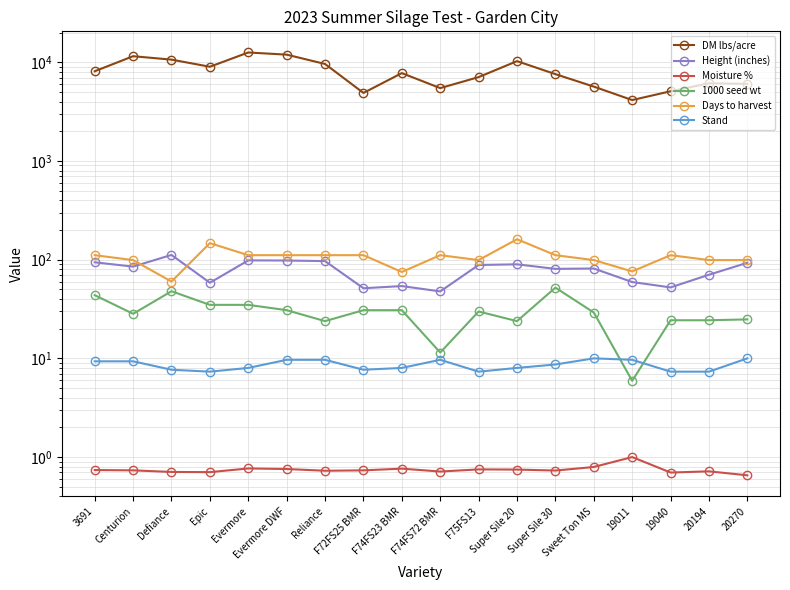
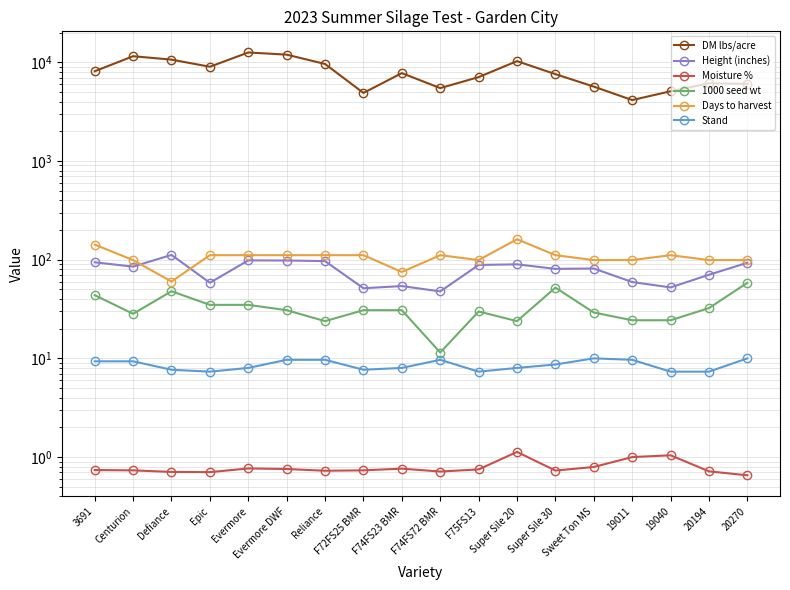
Days to harvest, 3691: 110 -> 140
Days to harvest, Epic: 150 -> 110
Moisture %, Super Sile 20: 0.7 -> 1.1
1000 seed wt, 19011: 6 -> 24
Days to harvest, 19011: 80 -> 100
Moisture %, 19040: 0.7 -> 1.0
1000 seed wt, 20194: 24 -> 32
1000 seed wt, 20270: 25 -> 60
